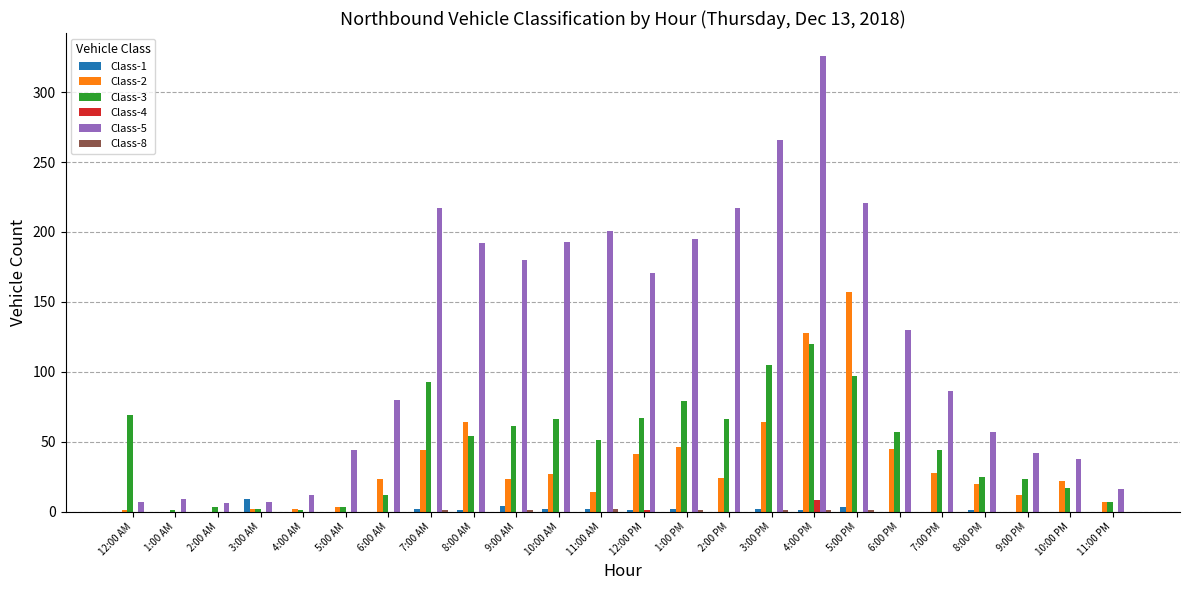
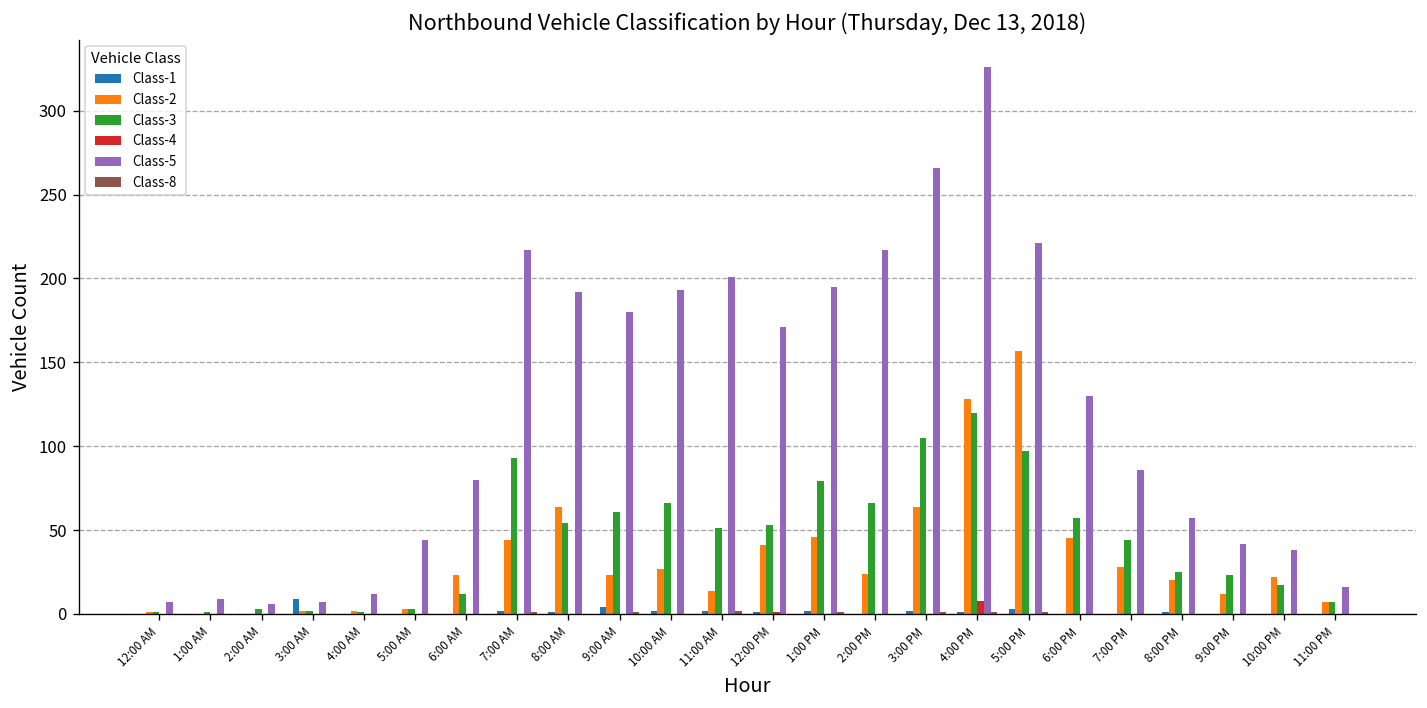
Class-3, 12:00 AM: 69 -> 1
Class-3, 12:00 PM: 67 -> 53
